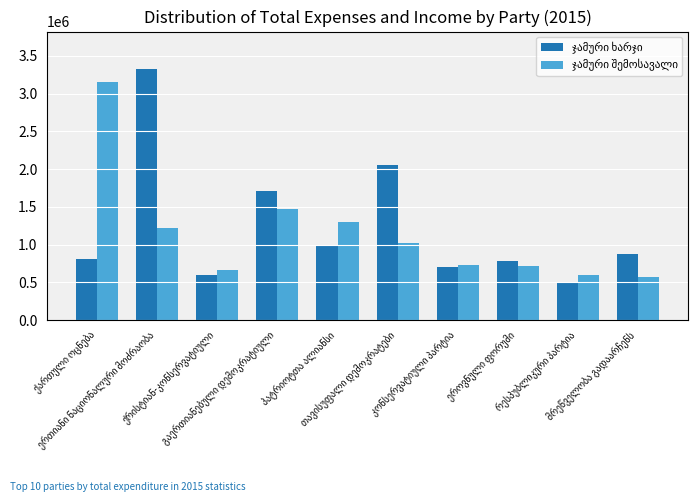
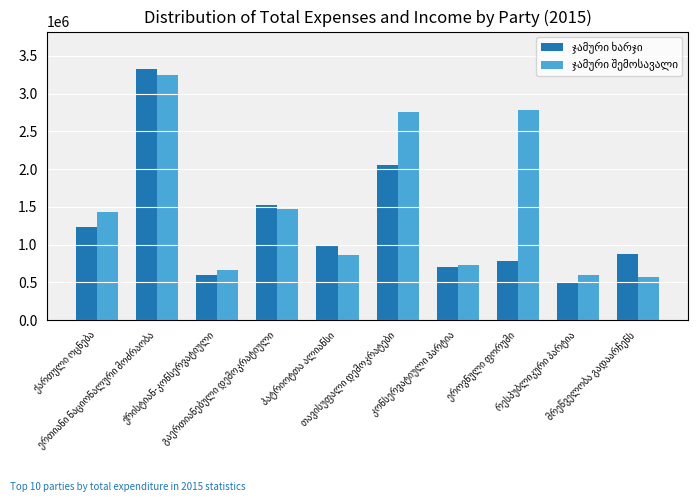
ჯამური ხარჯი, ქართული ოცნება: 800000 -> 1200000
ჯამური შემოსავალი, ქართული ოცნება: 3200000 -> 1400000
ჯამური შემოსავალი, ერთიანი ნაციონალური მოძრაობა: 1200000 -> 3300000
ჯამური ხარჯი, გაერთიანებული დემოკრატიული: 1700000 -> 1500000
ჯამური შემოსავალი, პატრიოტთა ალიანსი: 1300000 -> 900000
ჯამური შემოსავალი, თავისუფალი დემოკრატები: 1000000 -> 2800000
ჯამური შემოსავალი, ეროვნული ფორუმი: 700000 -> 2800000
